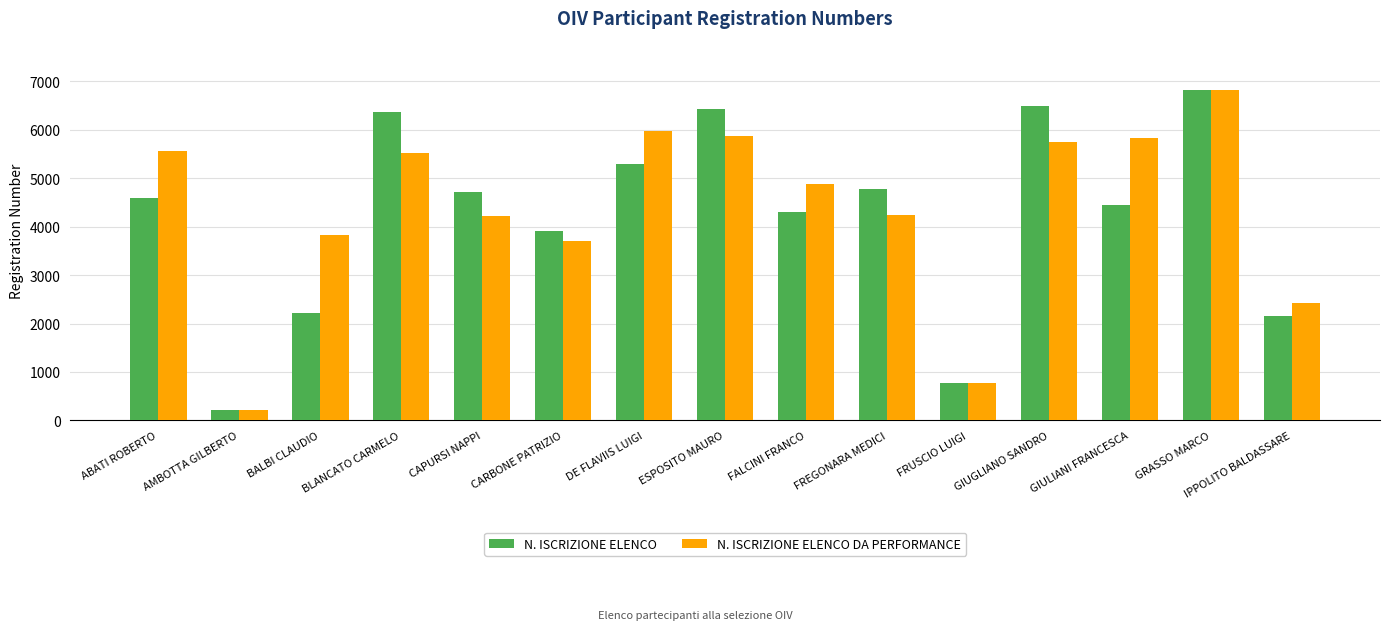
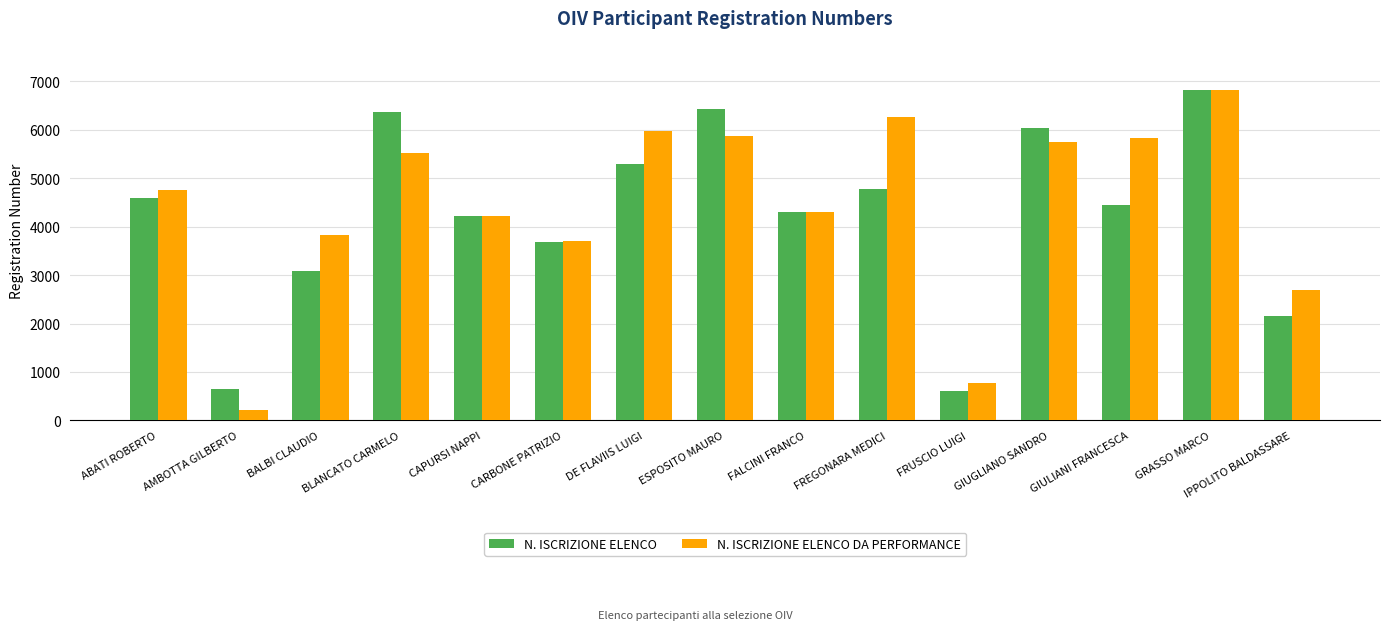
N. ISCRIZIONE ELENCO DA PERFORMANCE, ABATI ROBERTO: 5600 -> 4800
N. ISCRIZIONE ELENCO, AMBOTTA GILBERTO: 200 -> 600
N. ISCRIZIONE ELENCO, BALBI CLAUDIO: 2200 -> 3100
N. ISCRIZIONE ELENCO, CAPURSI NAPPI: 4700 -> 4200
N. ISCRIZIONE ELENCO, CARBONE PATRIZIO: 3900 -> 3700
N. ISCRIZIONE ELENCO DA PERFORMANCE, FALCINI FRANCO: 4900 -> 4300
N. ISCRIZIONE ELENCO DA PERFORMANCE, FREGONARA MEDICI: 4300 -> 6300
N. ISCRIZIONE ELENCO, FRUSCIO LUIGI: 800 -> 600
N. ISCRIZIONE ELENCO, GIUGLIANO SANDRO: 6500 -> 6000
N. ISCRIZIONE ELENCO DA PERFORMANCE, IPPOLITO BALDASSARE: 2400 -> 2700
